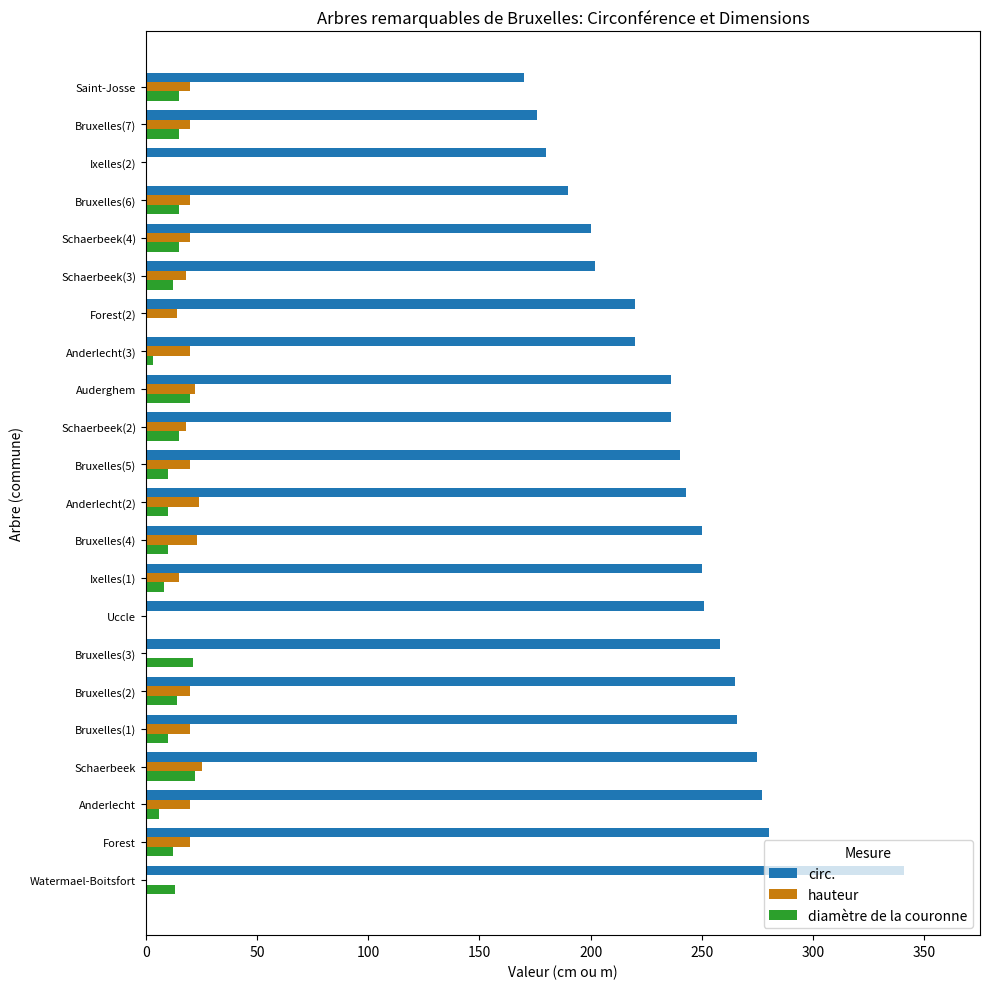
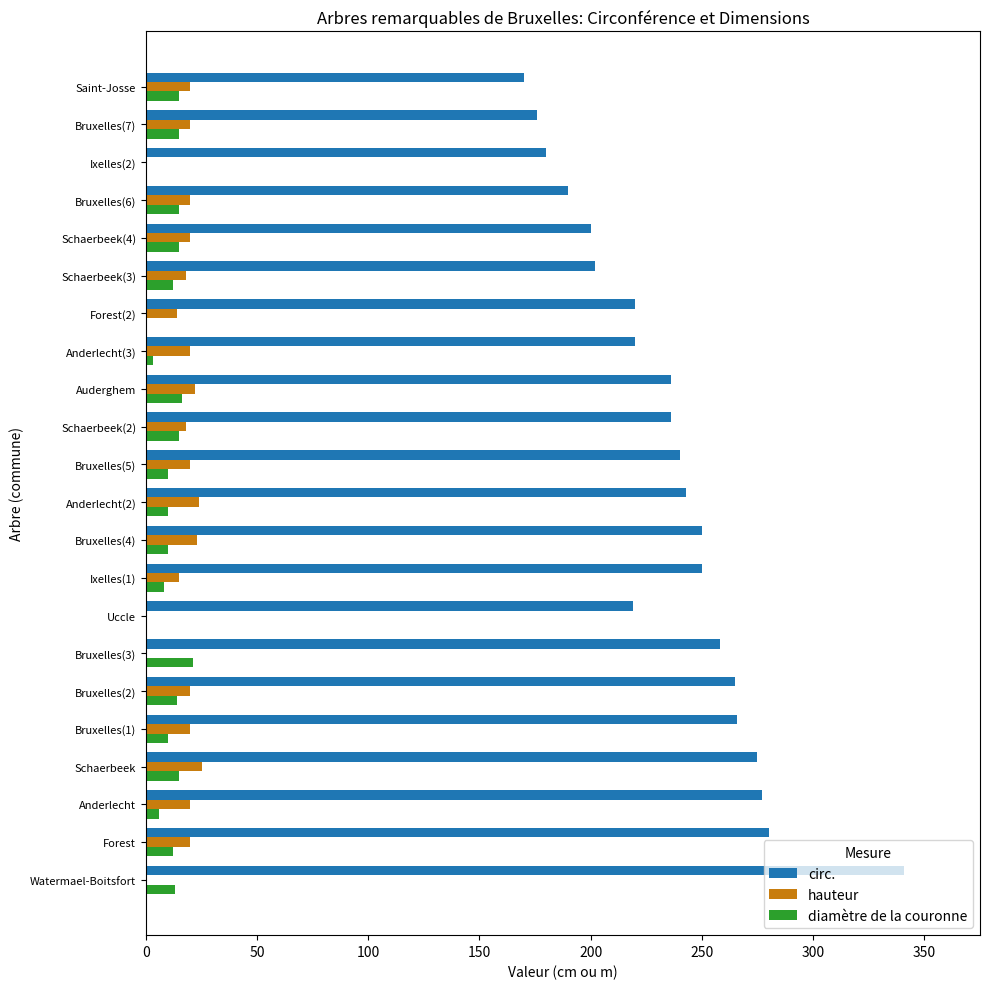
diamètre de la couronne, Auderghem: 20 -> 16
circ., Uccle: 251 -> 219
diamètre de la couronne, Schaerbeek: 22 -> 15
